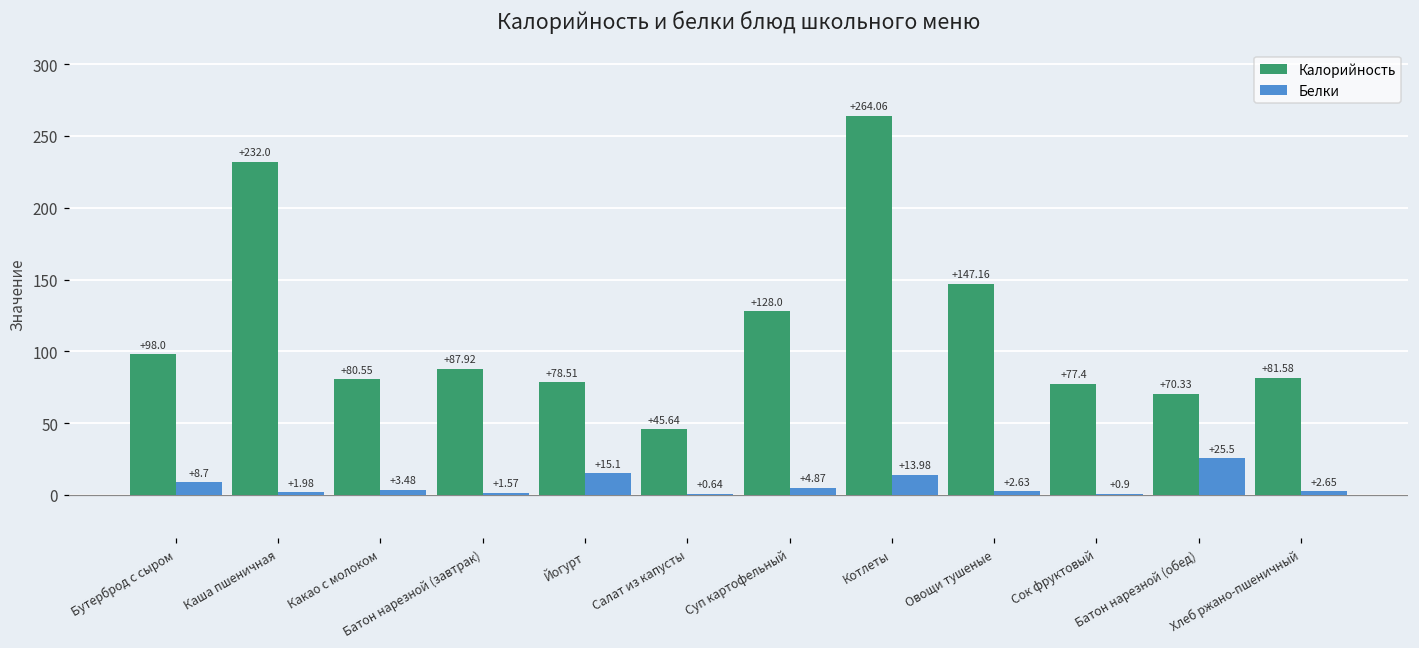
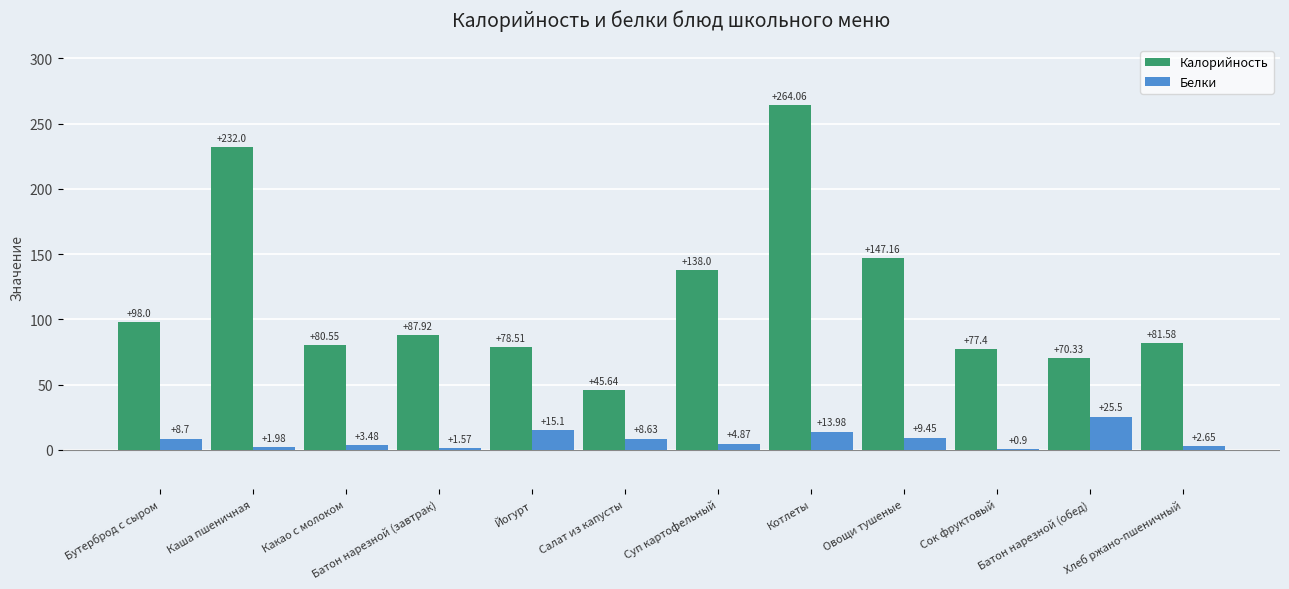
Белки, Салат из капусты: +0.64 -> +8.63
Калорийность, Суп картофельный: +128.0 -> +138.0
Белки, Овощи тушеные: +2.63 -> +9.45
